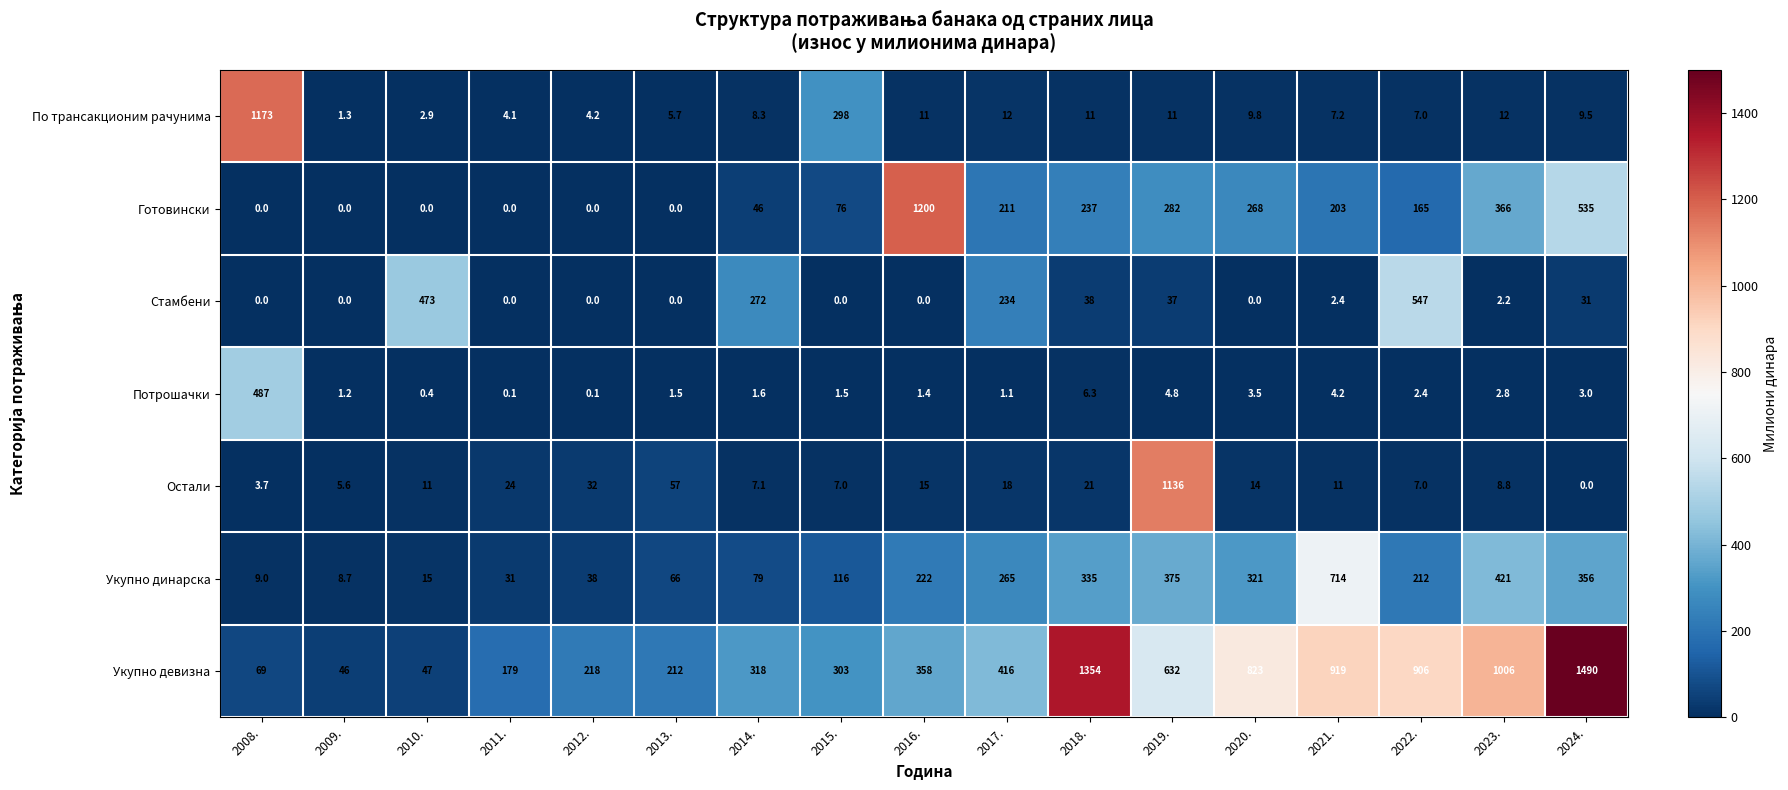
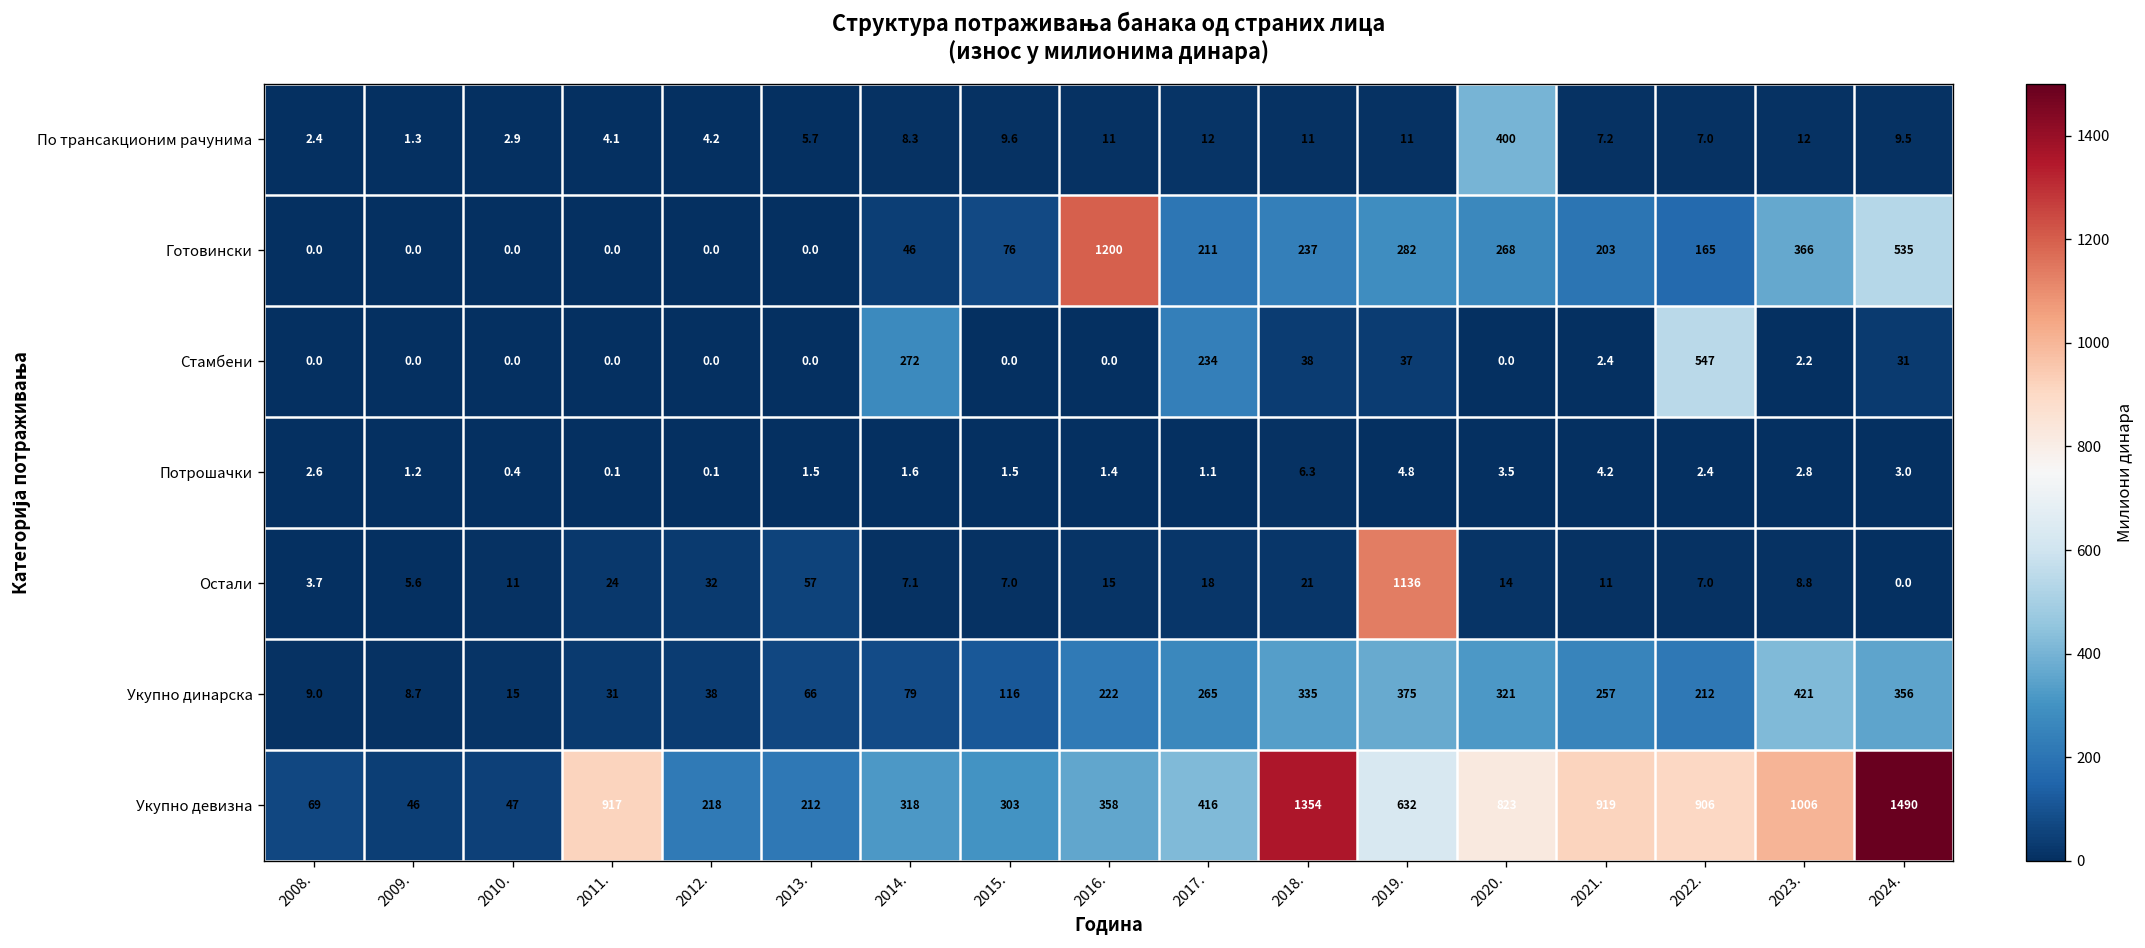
По трансакционим рачунима, 2008.: 1173 -> 2.4
По трансакционим рачунима, 2015.: 298 -> 9.6
По трансакционим рачунима, 2020.: 9.8 -> 400
Стамбени, 2010.: 473 -> 0.0
Потрошачки, 2008.: 487 -> 2.6
Укупно динарска, 2021.: 714 -> 257
Укупно девизна, 2011.: 179 -> 917
